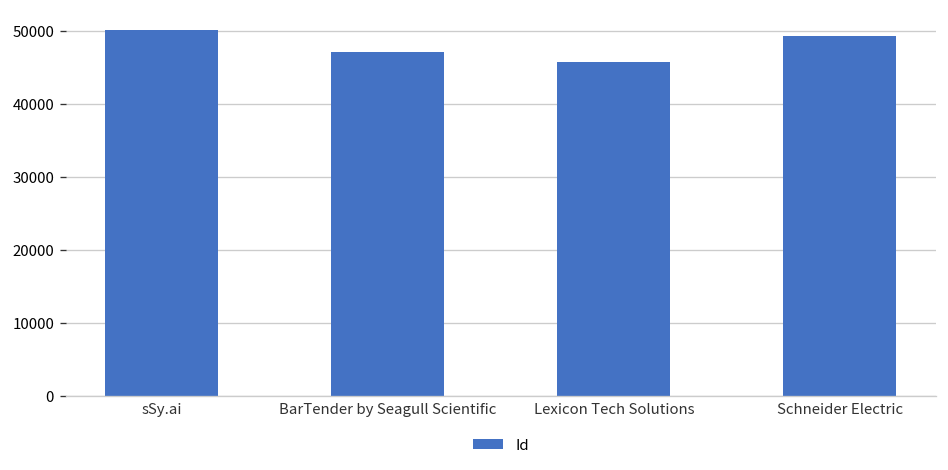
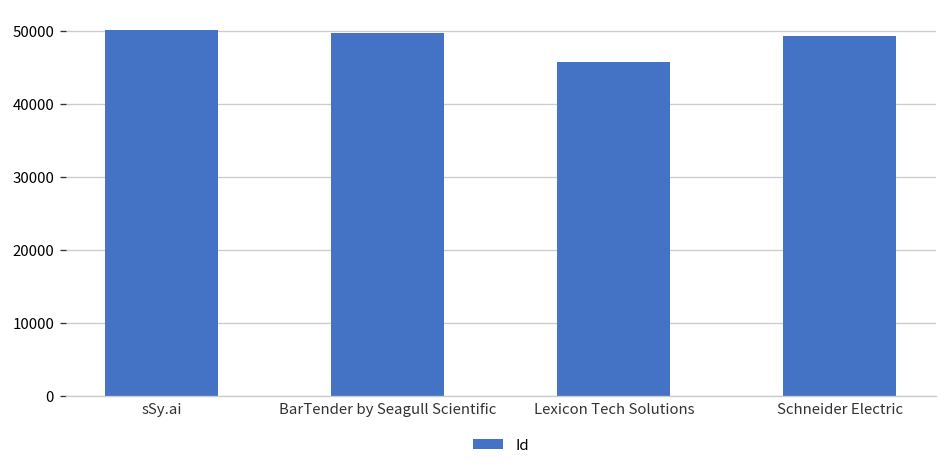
BarTender by Seagull Scientific: 47000 -> 50000
